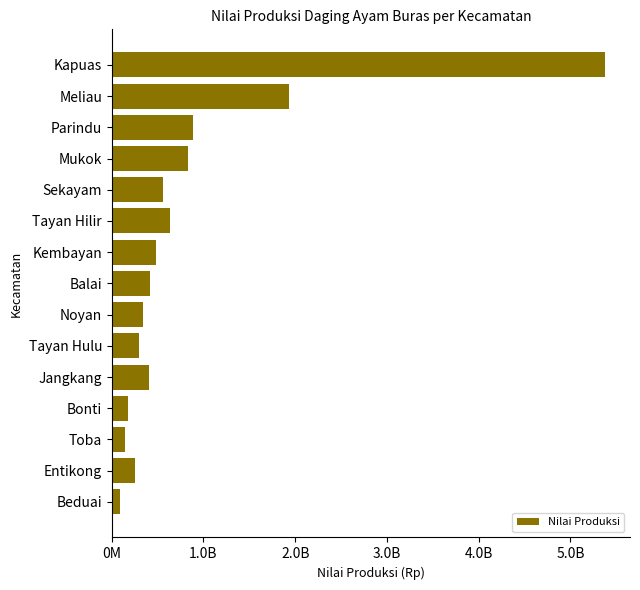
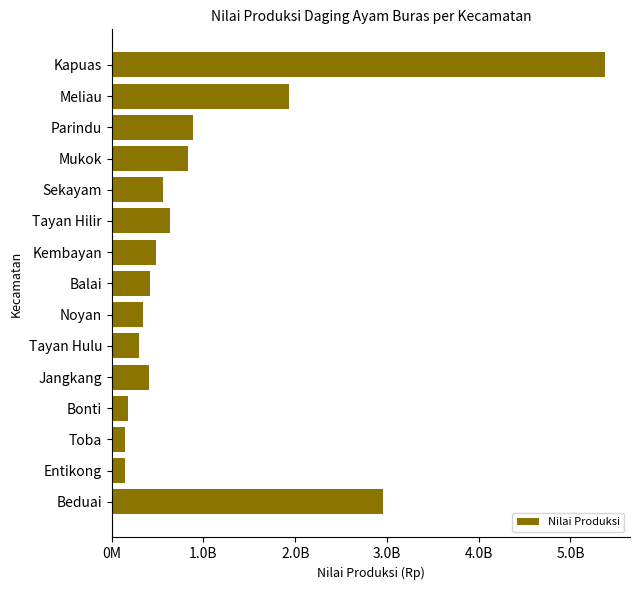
Entikong: 300000000 -> 100000000
Beduai: 100000000 -> 3000000000
